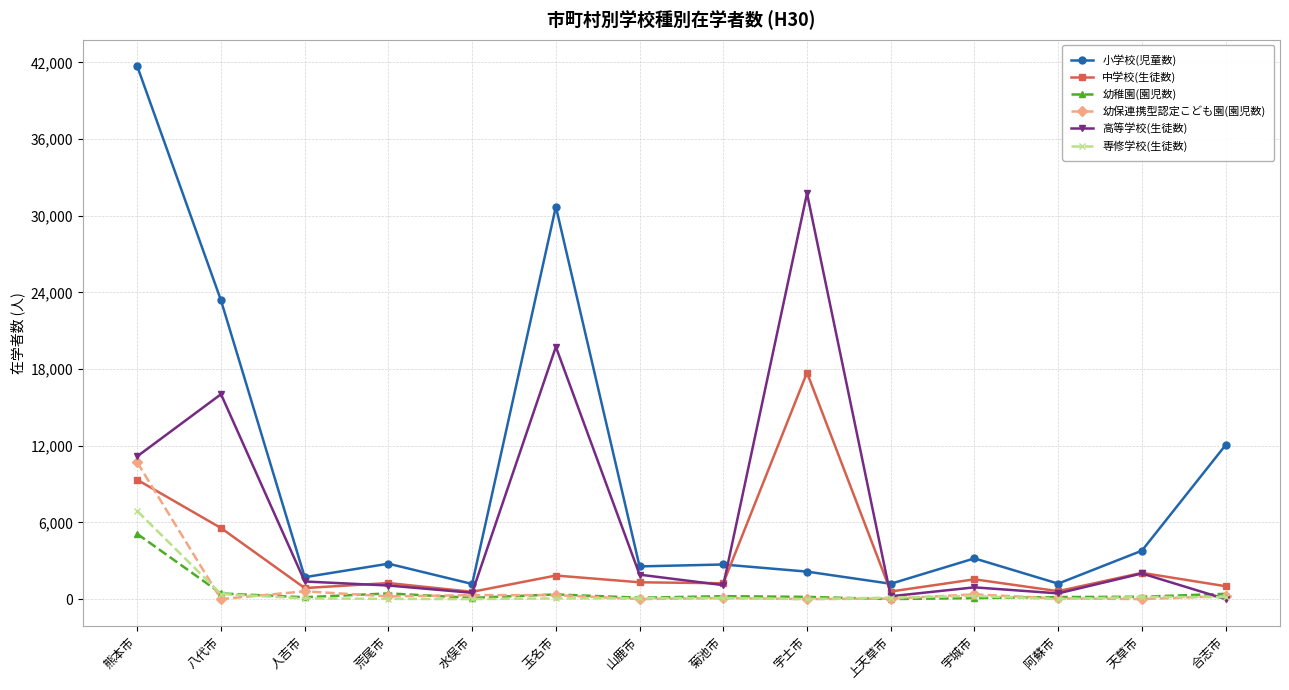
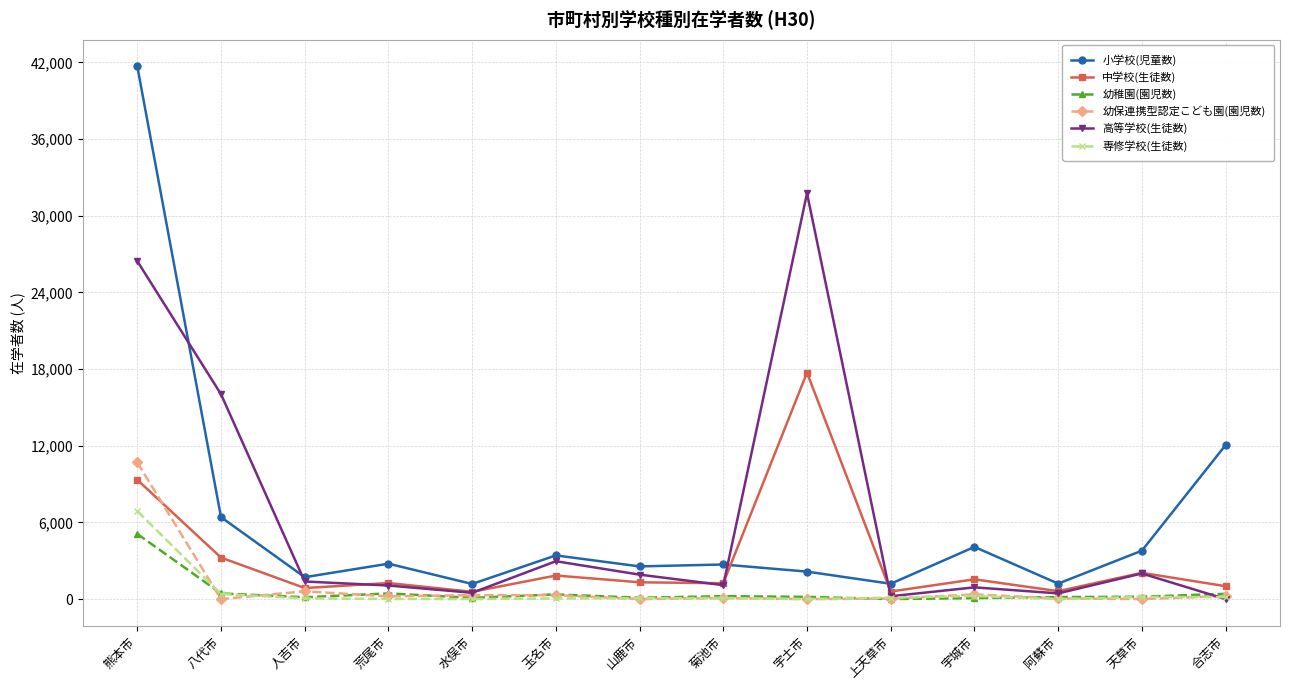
高等学校(生徒数), 熊本市: 11,200 -> 26,500
小学校(児童数), 八代市: 23,400 -> 6,400
中学校(生徒数), 八代市: 5,600 -> 3,200
小学校(児童数), 玉名市: 30,700 -> 3,400
高等学校(生徒数), 玉名市: 19,700 -> 3,000
小学校(児童数), 宇城市: 3,200 -> 4,100
